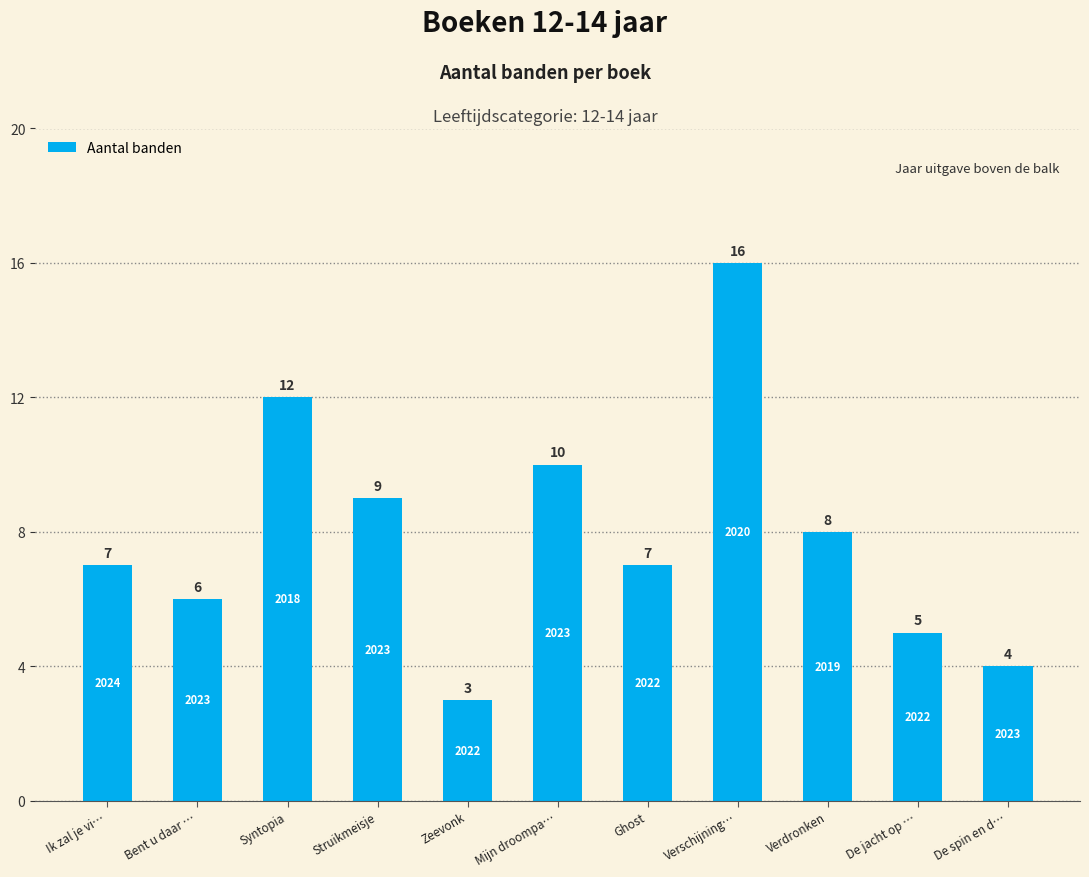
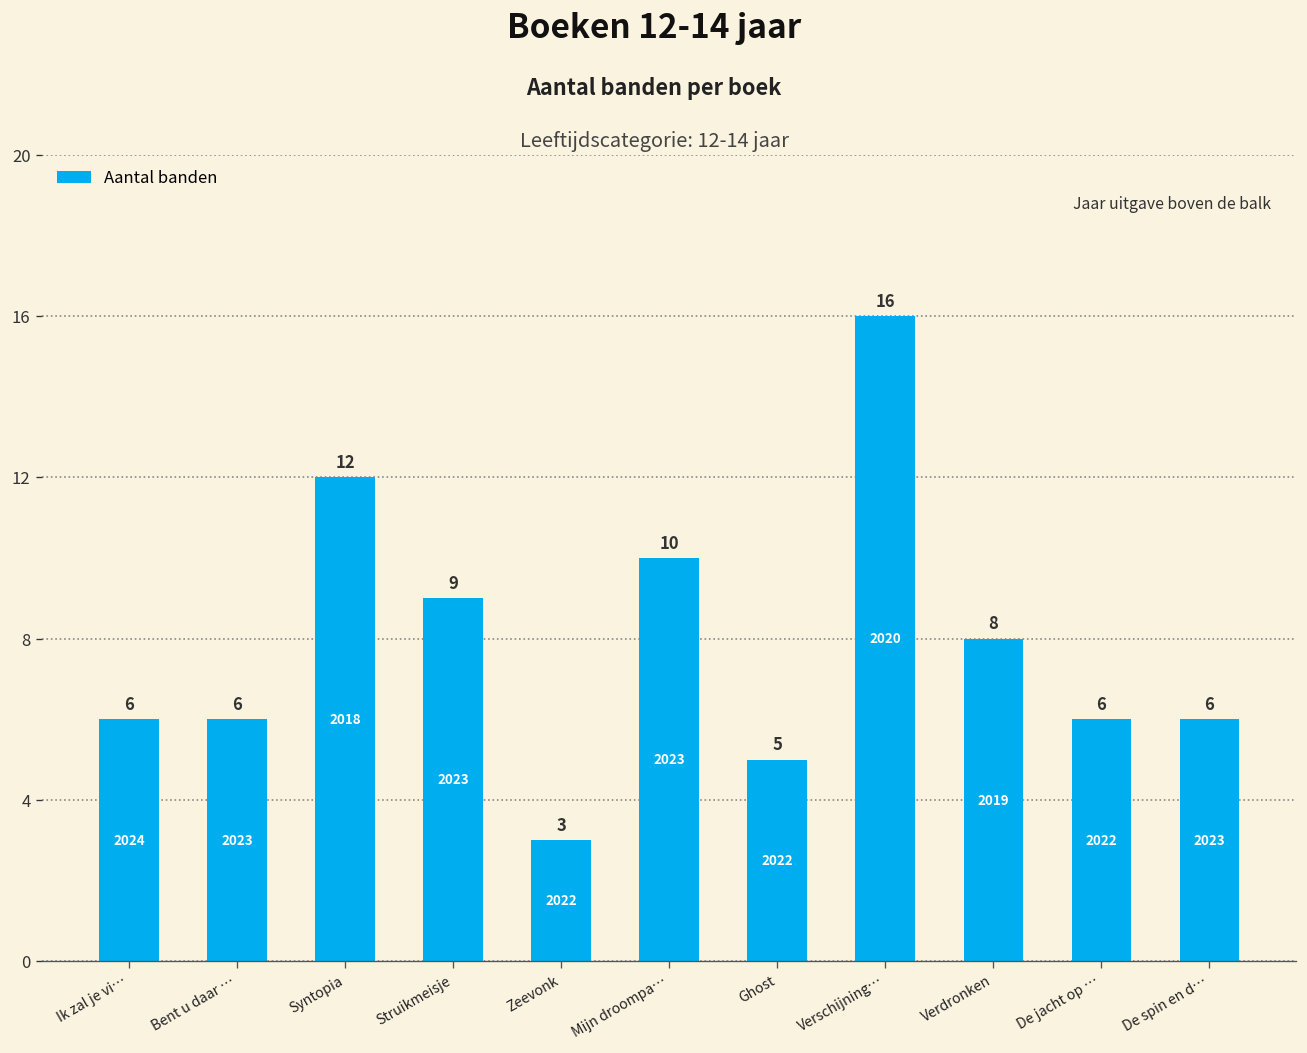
Ik zal je vi…: 7 -> 6
Ghost: 7 -> 5
De jacht op …: 5 -> 6
De spin en d…: 4 -> 6
